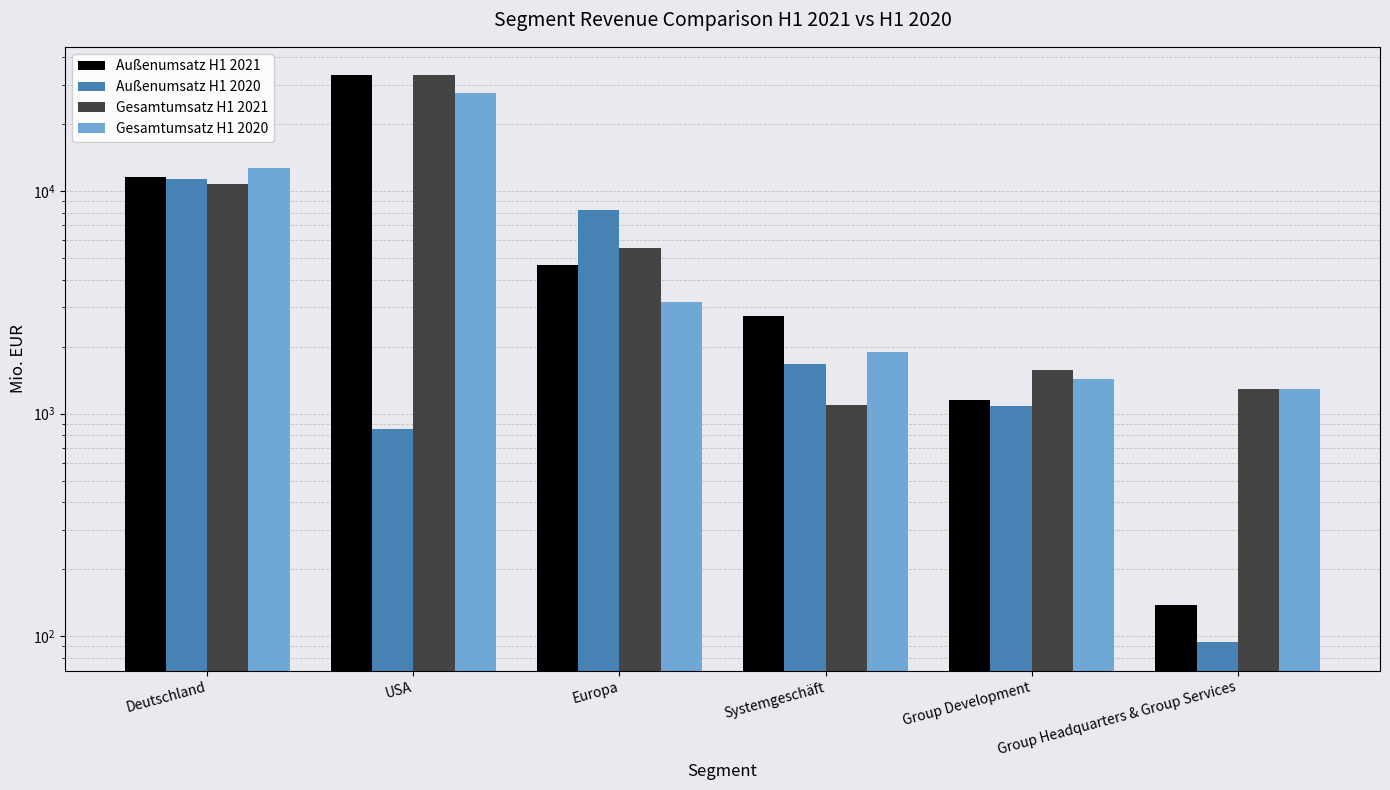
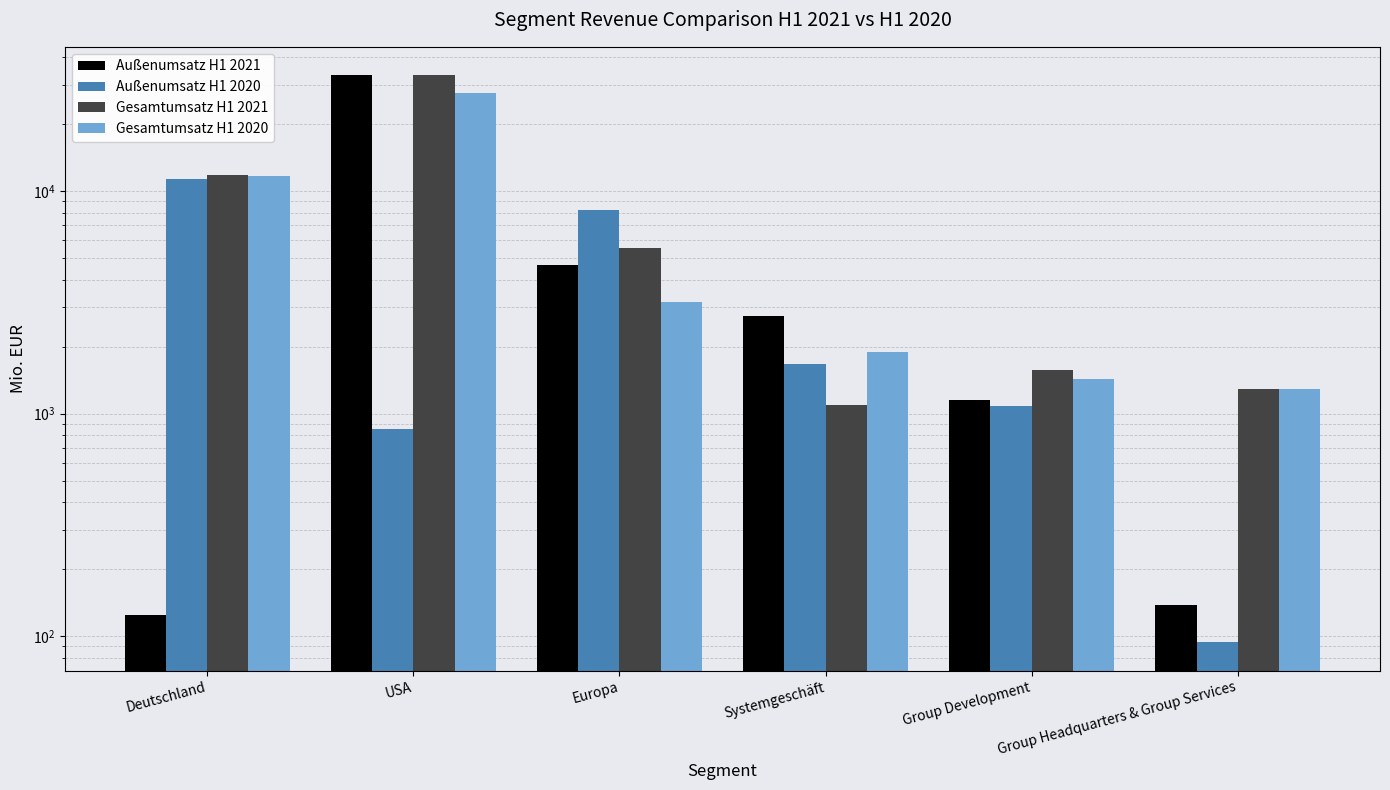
Außenumsatz H1 2021, Deutschland: 12000 -> 130
Gesamtumsatz H1 2021, Deutschland: 11000 -> 12000
Gesamtumsatz H1 2020, Deutschland: 13000 -> 12000
